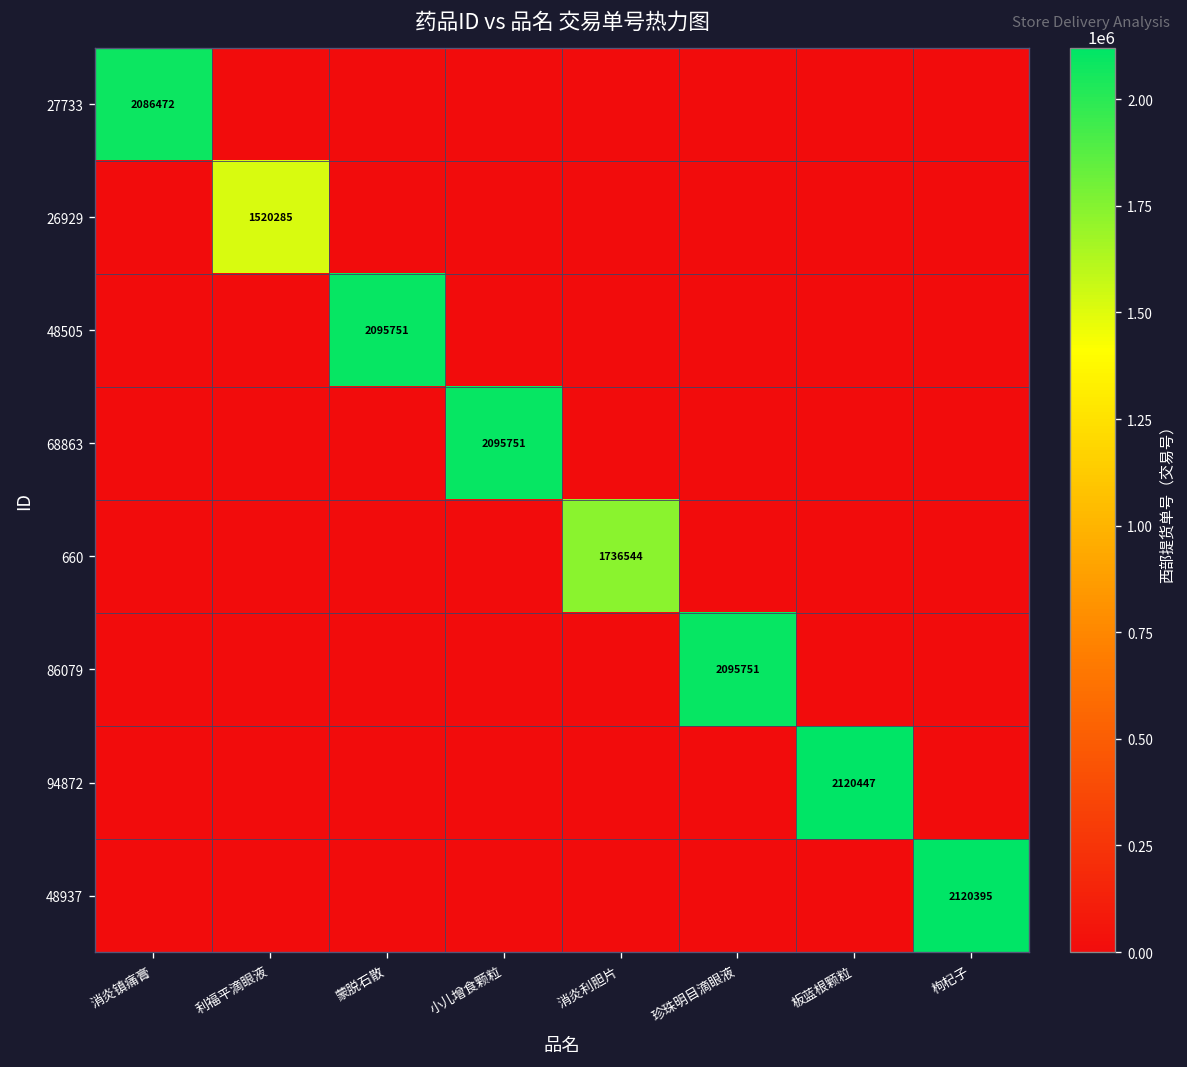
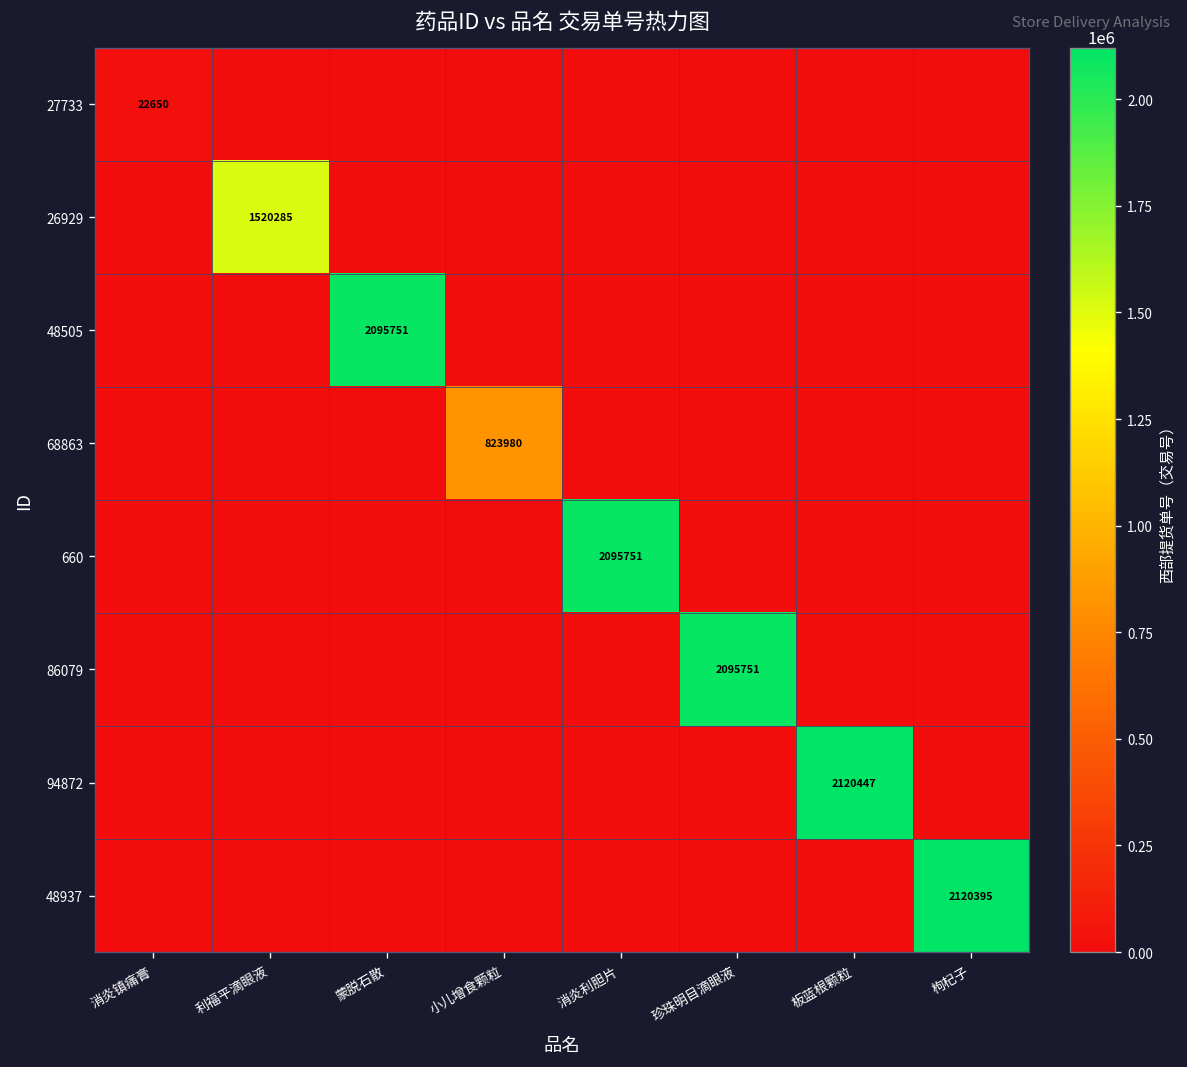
27733, 消炎镇痛膏: 2086472 -> 22650
68863, 小儿增食颗粒: 2095751 -> 823980
660, 消炎利胆片: 1736544 -> 2095751
